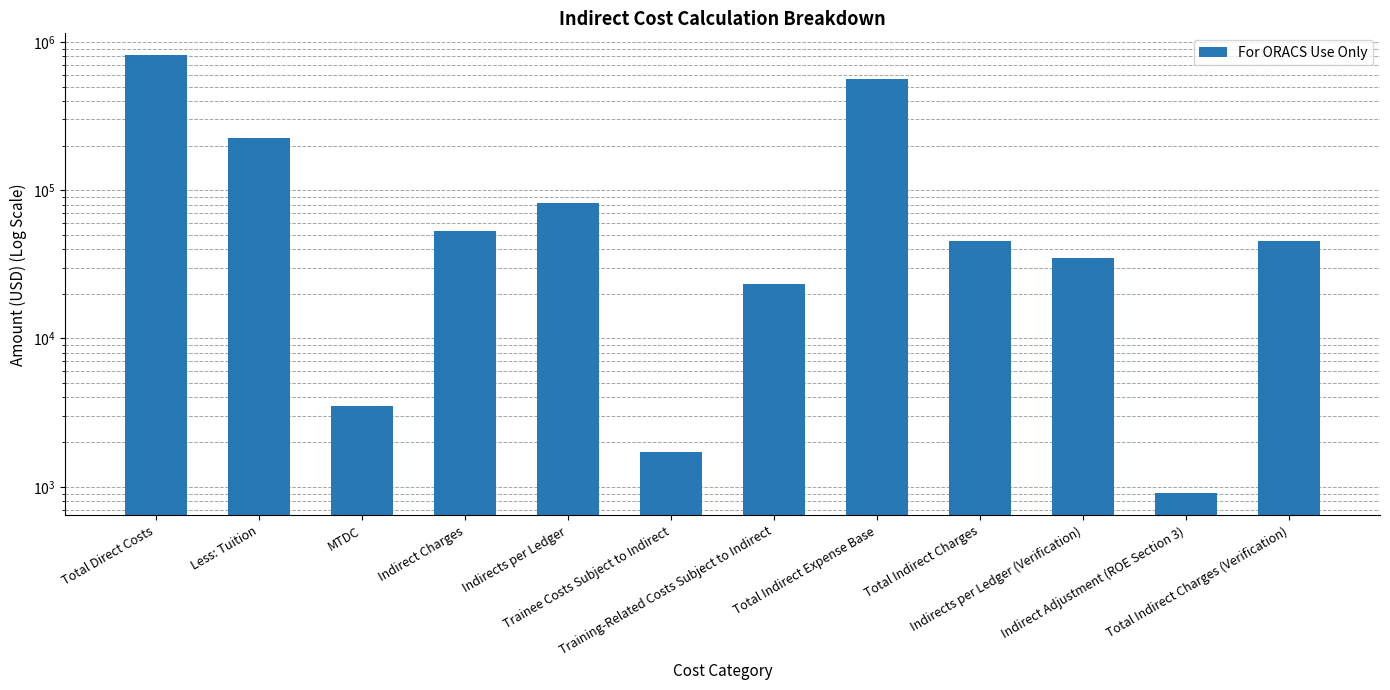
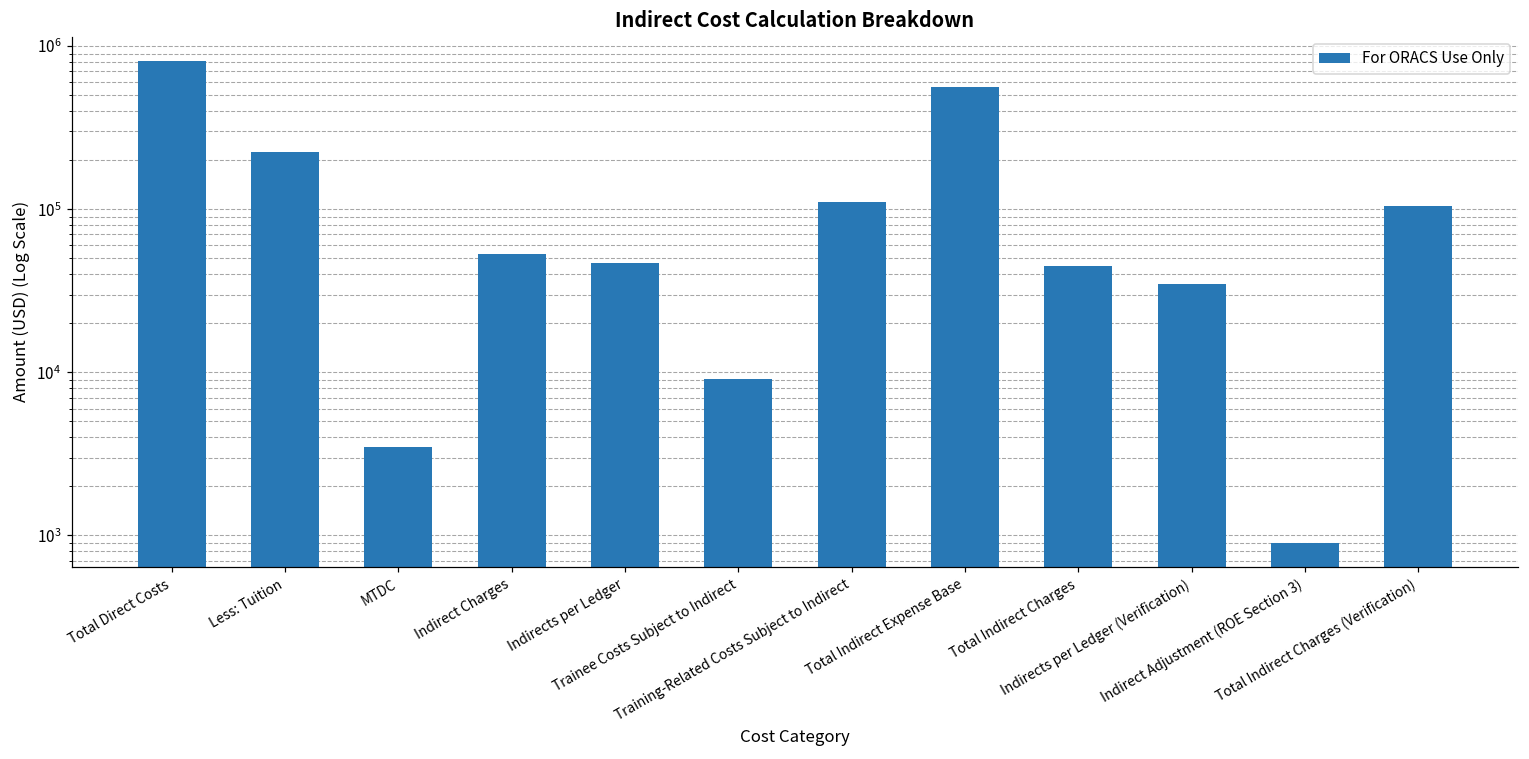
Indirects per Ledger: 80000 -> 47000
Trainee Costs Subject to Indirect: 1700 -> 9000
Training-Related Costs Subject to Indirect: 23000 -> 110000
Total Indirect Charges (Verification): 45000 -> 100000
